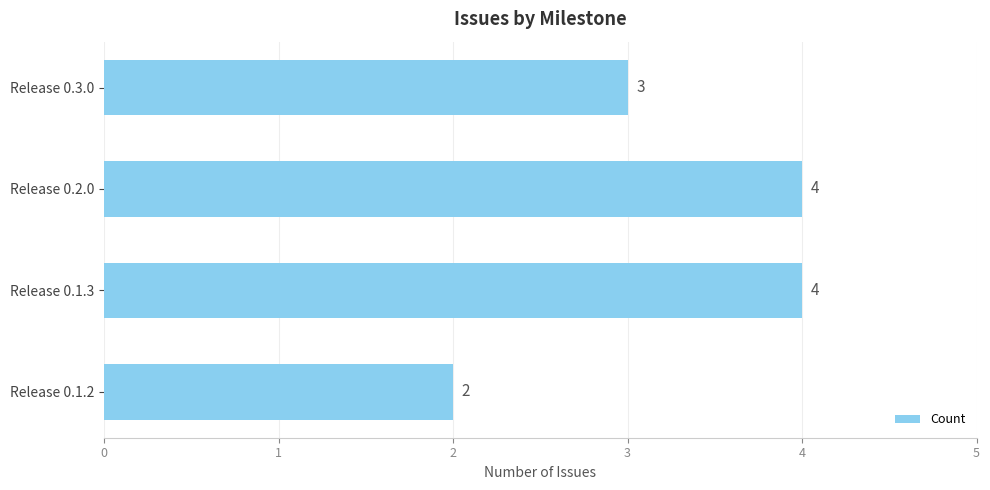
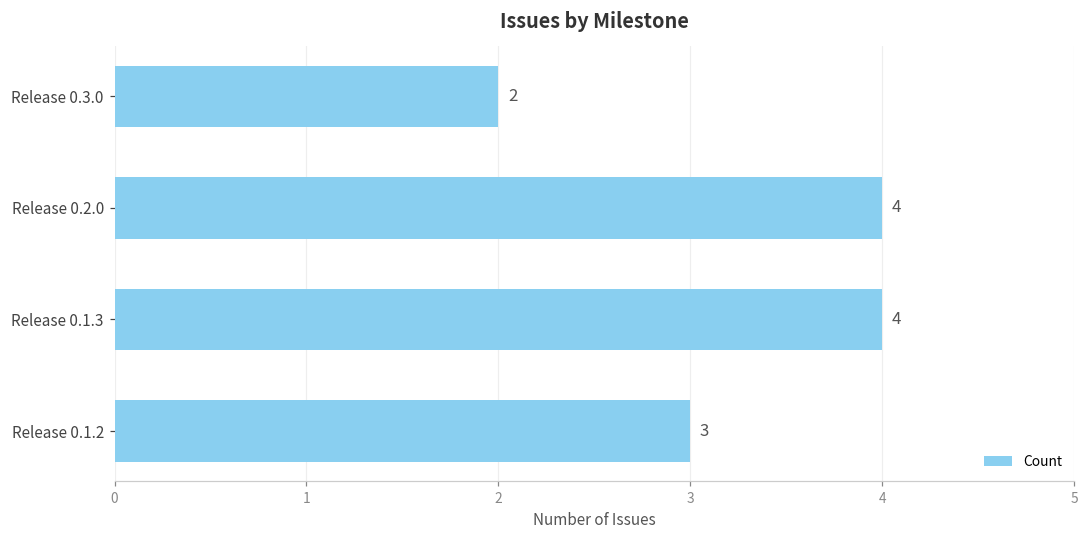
Release 0.3.0: 3 -> 2
Release 0.1.2: 2 -> 3
